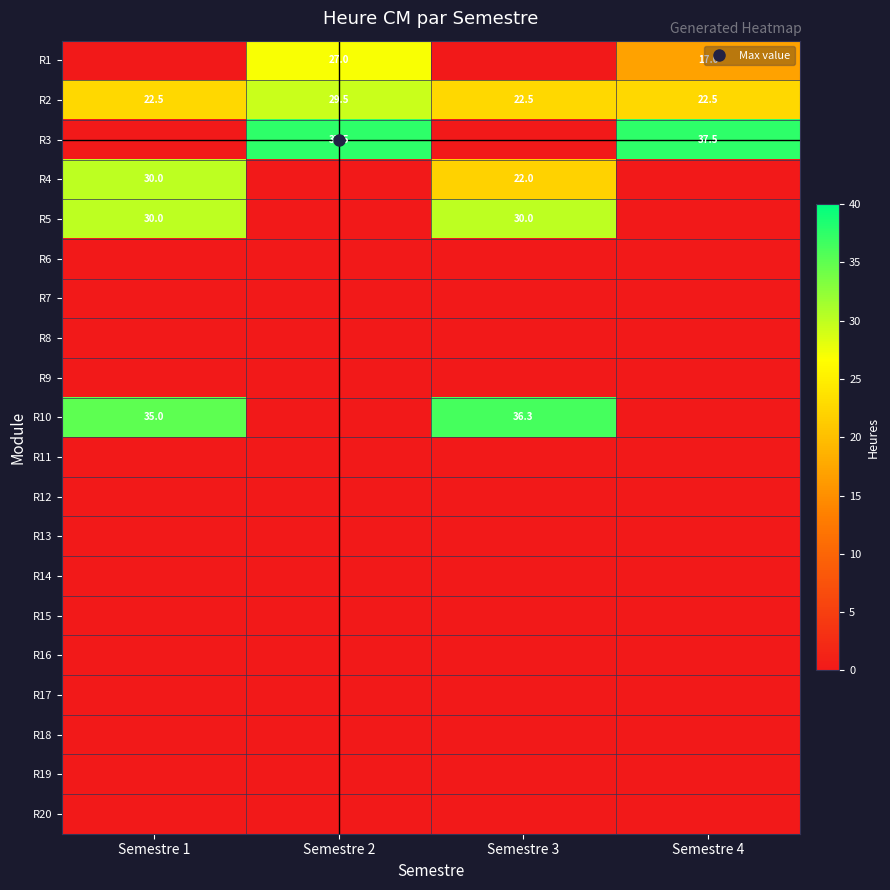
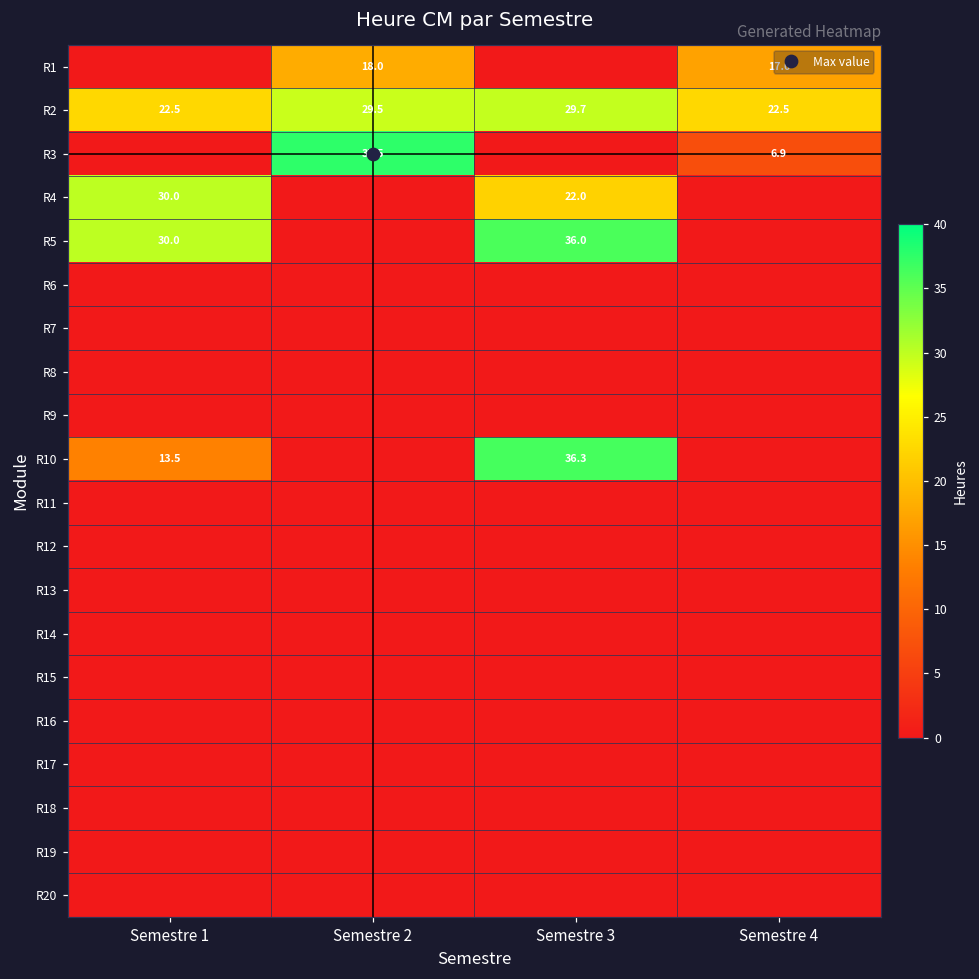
R1, Semestre 2: 27.0 -> 18.0
R2, Semestre 3: 22.5 -> 29.7
R3, Semestre 4: 37.5 -> 6.9
R5, Semestre 3: 30.0 -> 36.0
R10, Semestre 1: 35.0 -> 13.5
